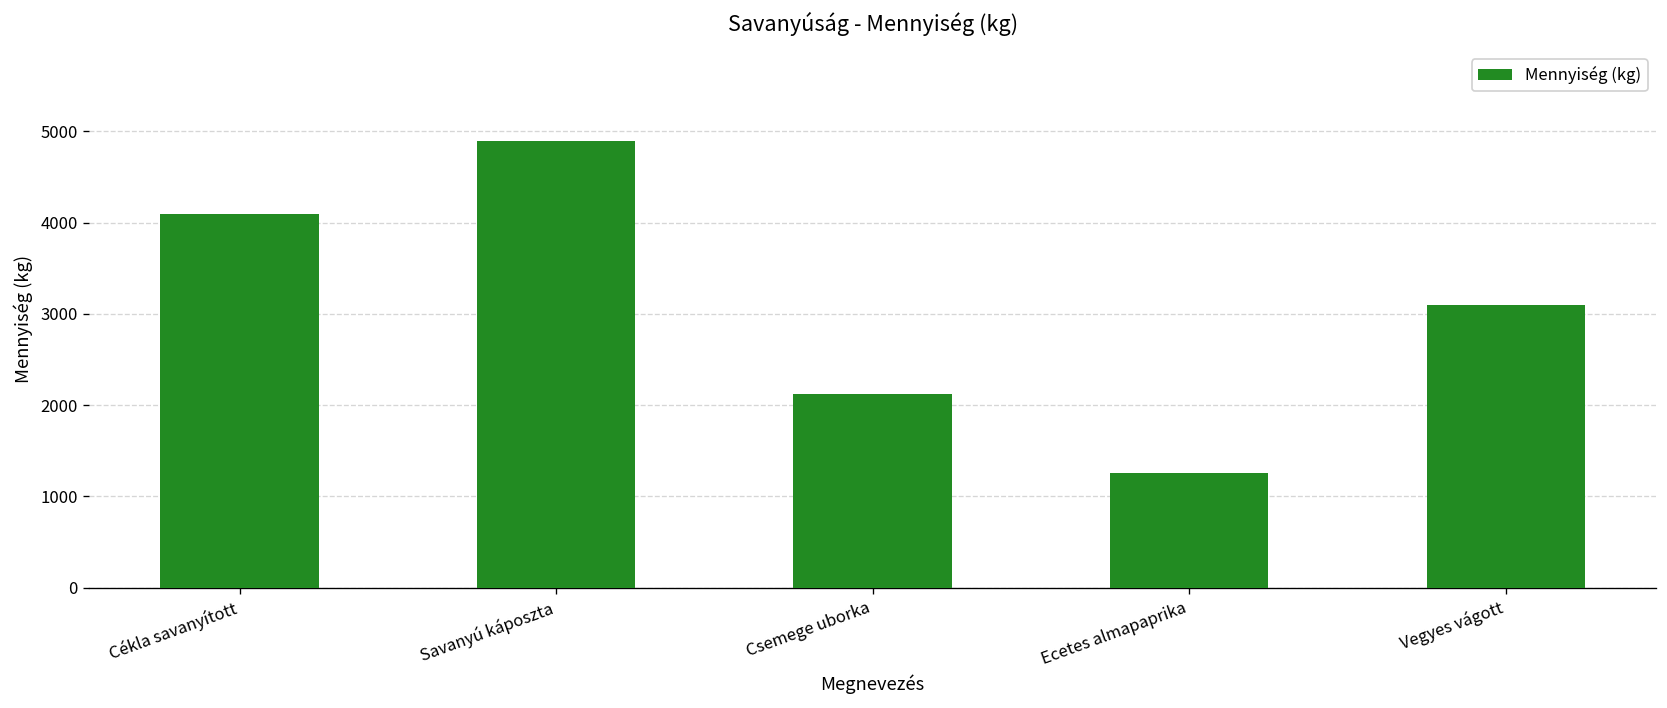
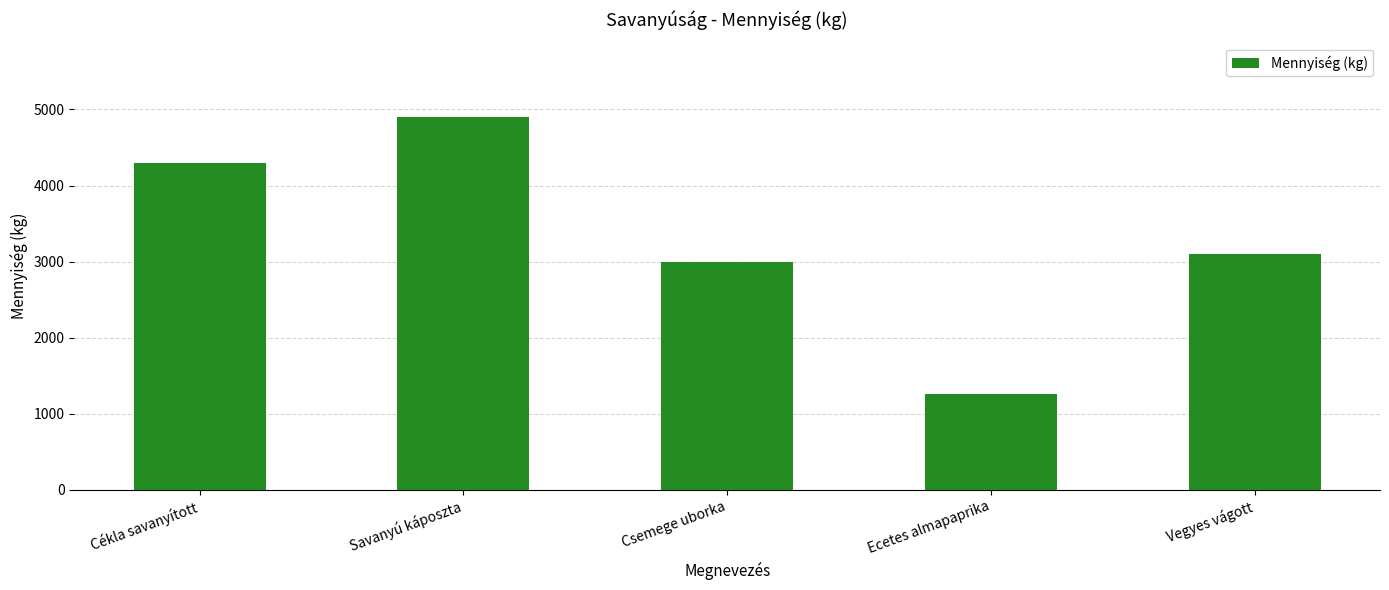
Cékla savanyított: 4100 -> 4300
Csemege uborka: 2100 -> 3000
